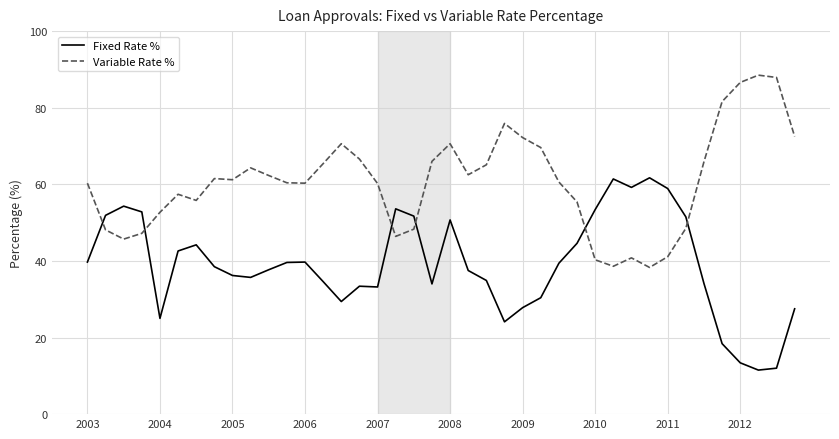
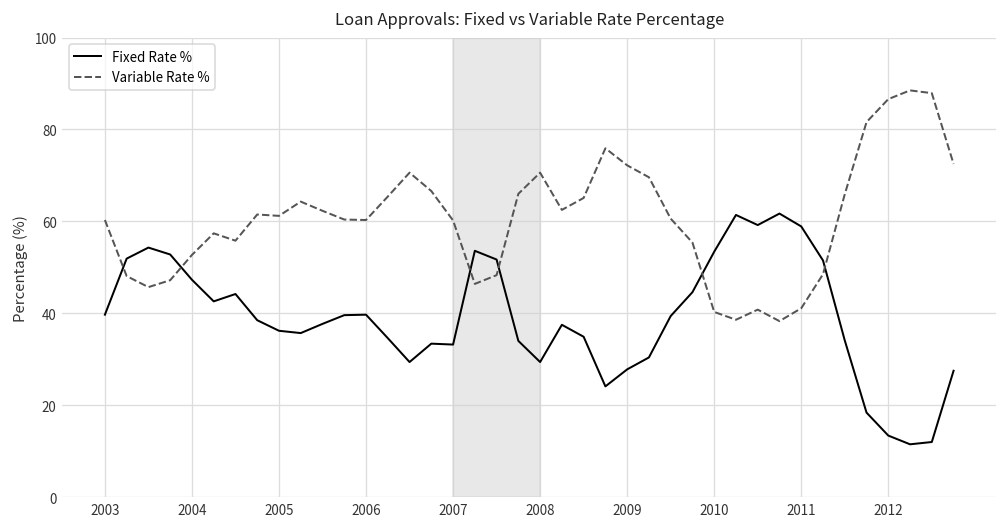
Fixed Rate %, 2004: 25 -> 47
Fixed Rate %, 2008: 51 -> 29
